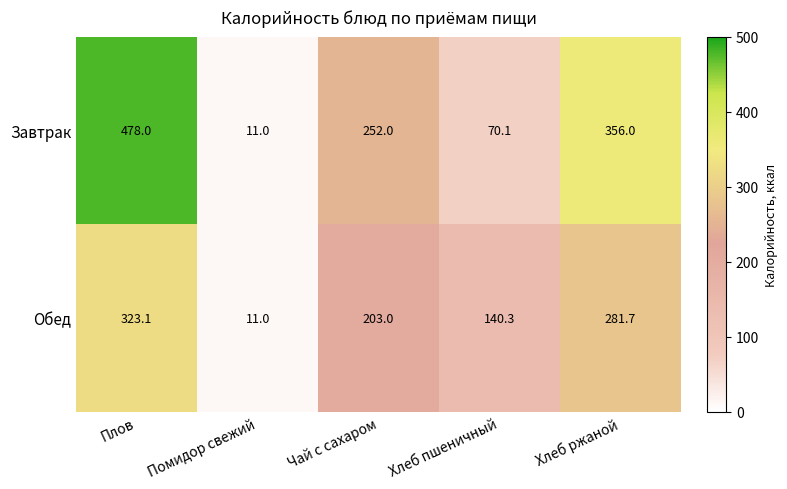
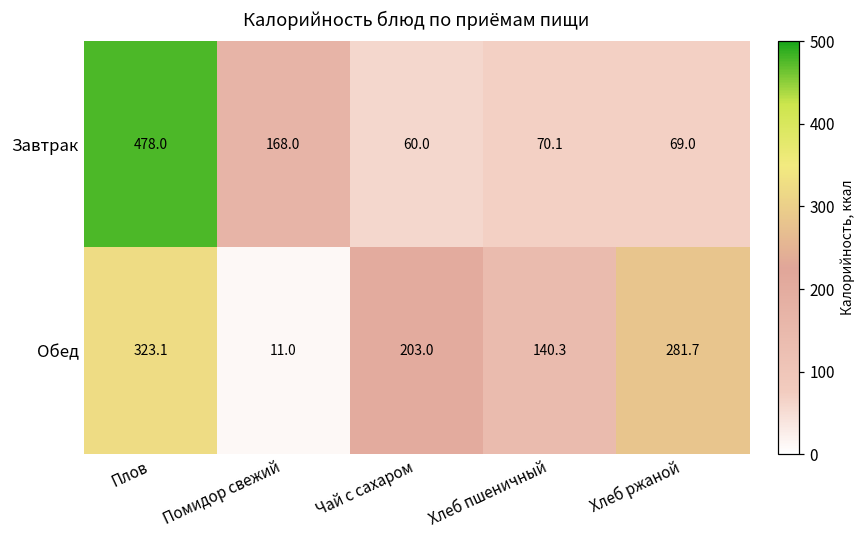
Завтрак, Помидор свежий: 11.0 -> 168.0
Завтрак, Чай с сахаром: 252.0 -> 60.0
Завтрак, Хлеб ржаной: 356.0 -> 69.0
